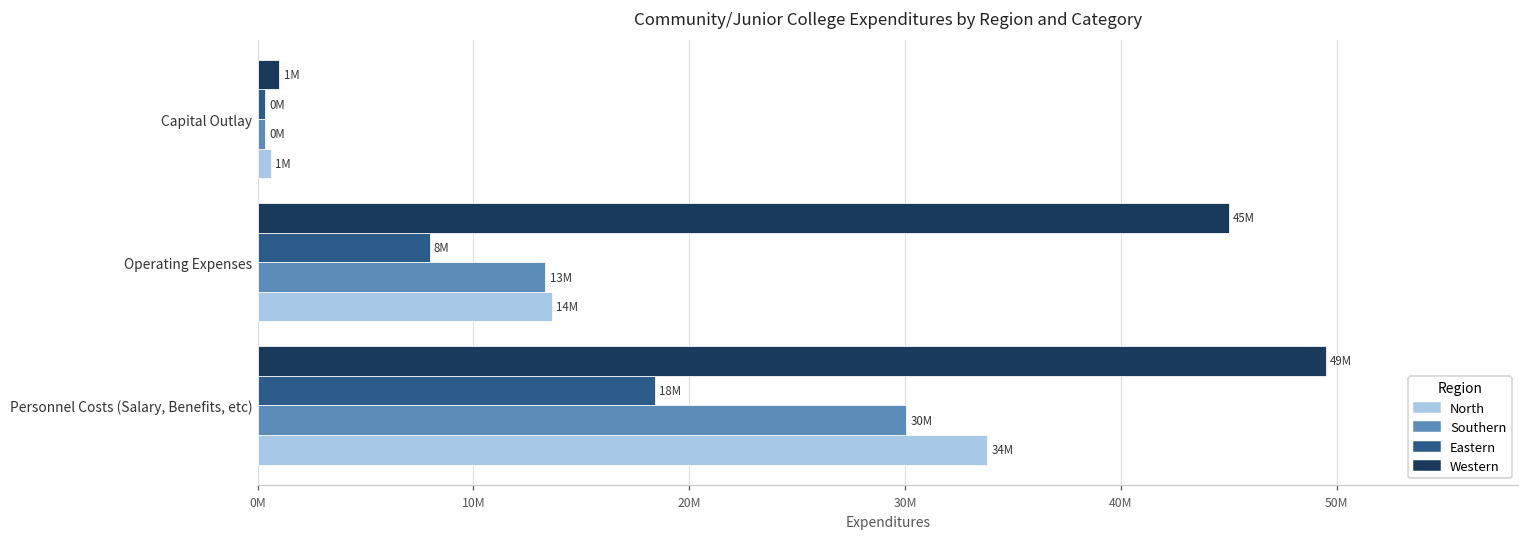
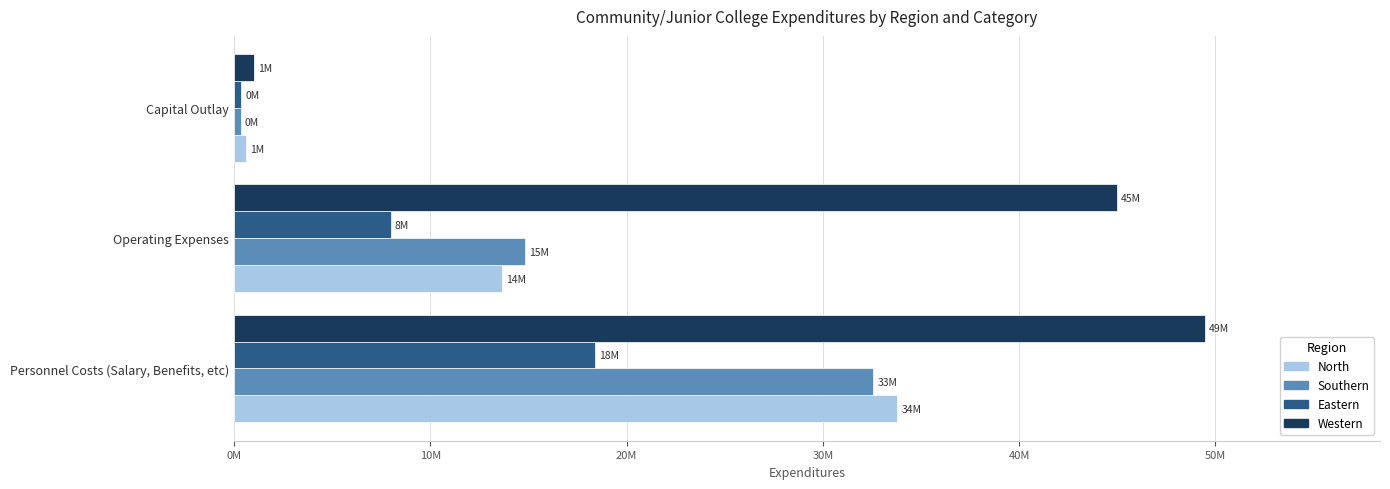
Southern, Operating Expenses: 13M -> 15M
Southern, Personnel Costs (Salary, Benefits, etc): 30M -> 33M
